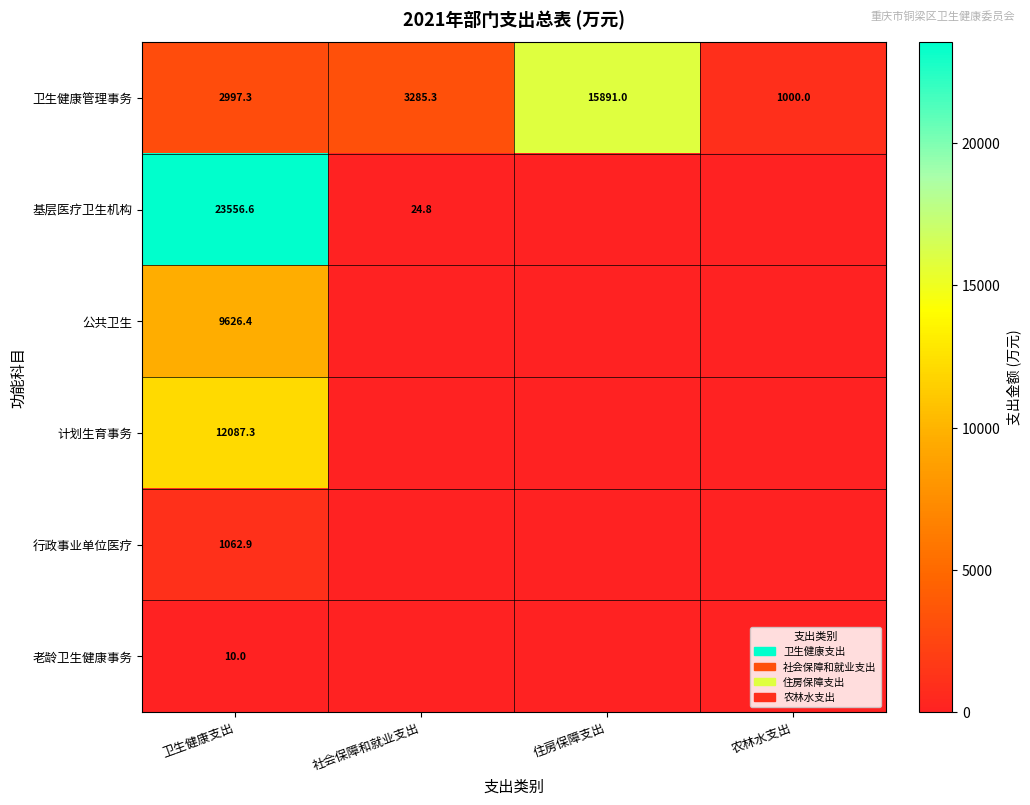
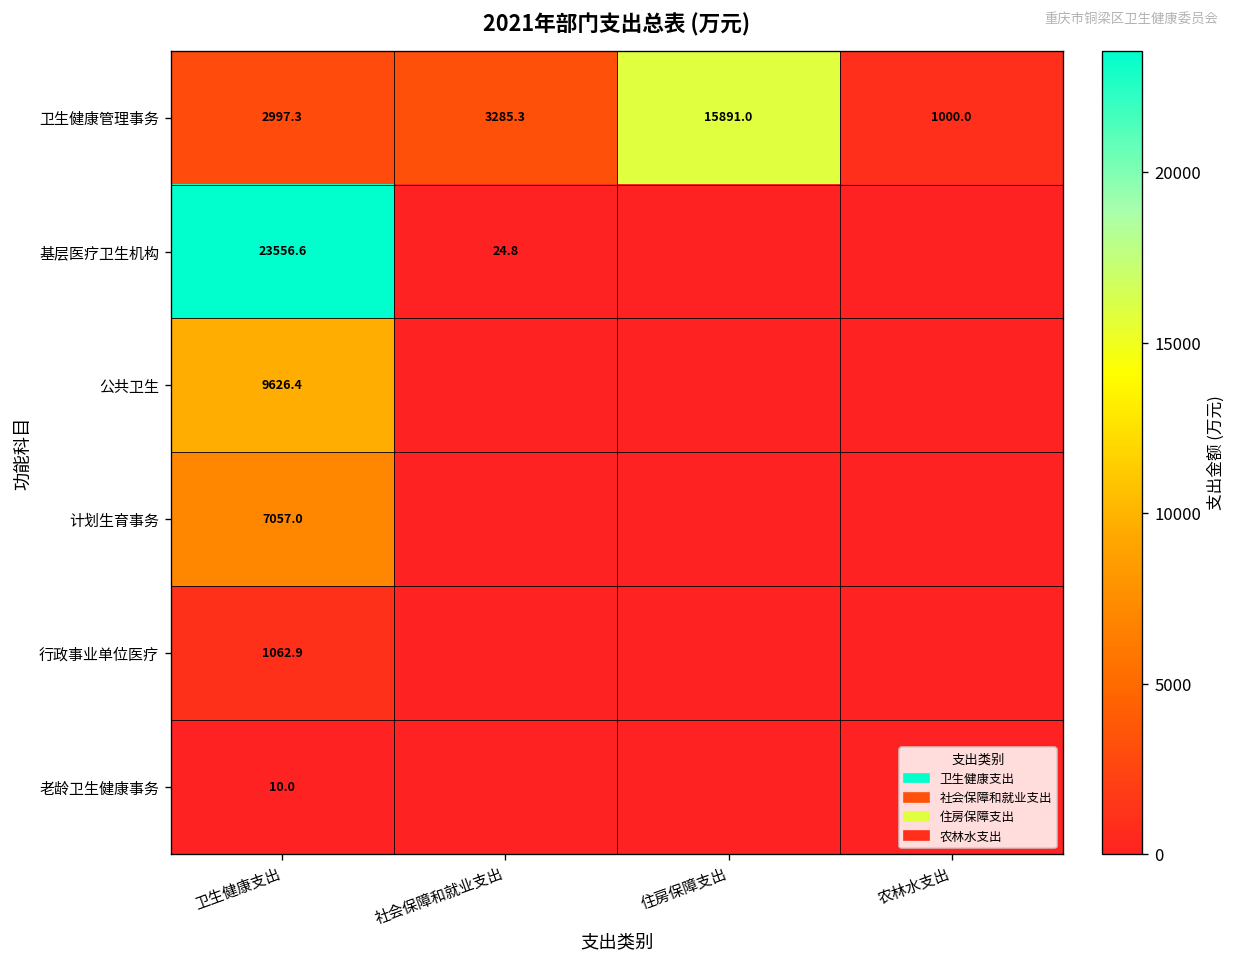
计划生育事务, 卫生健康支出: 12087.3 -> 7057.0
